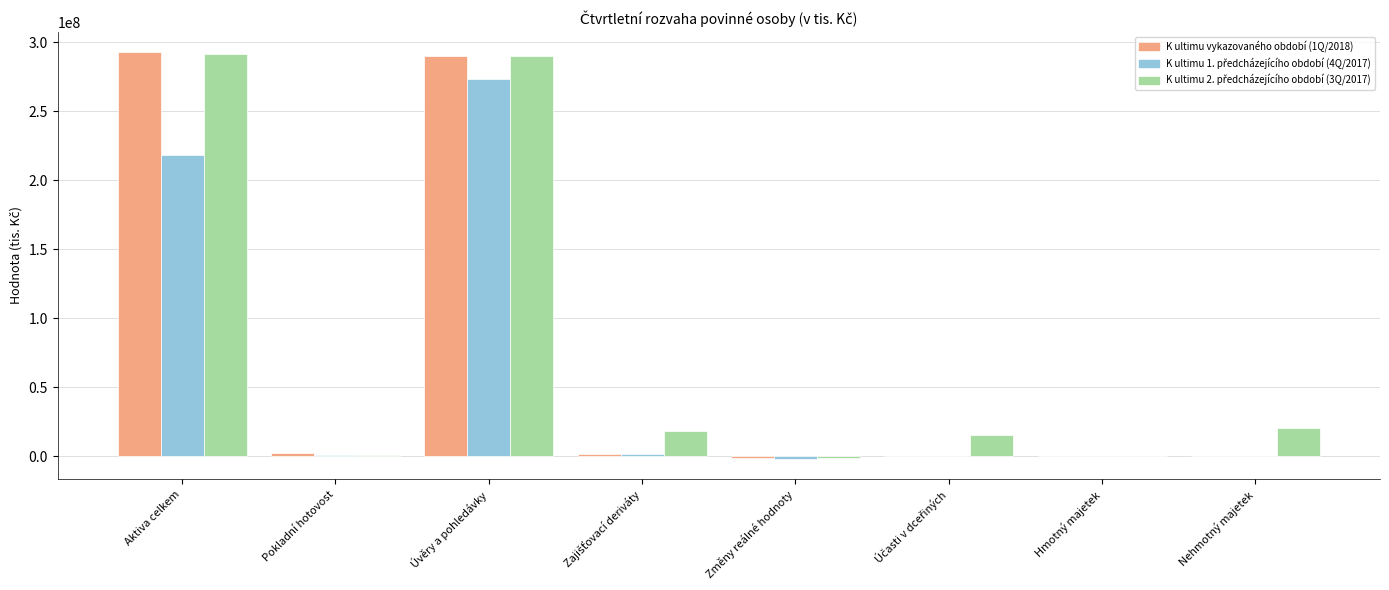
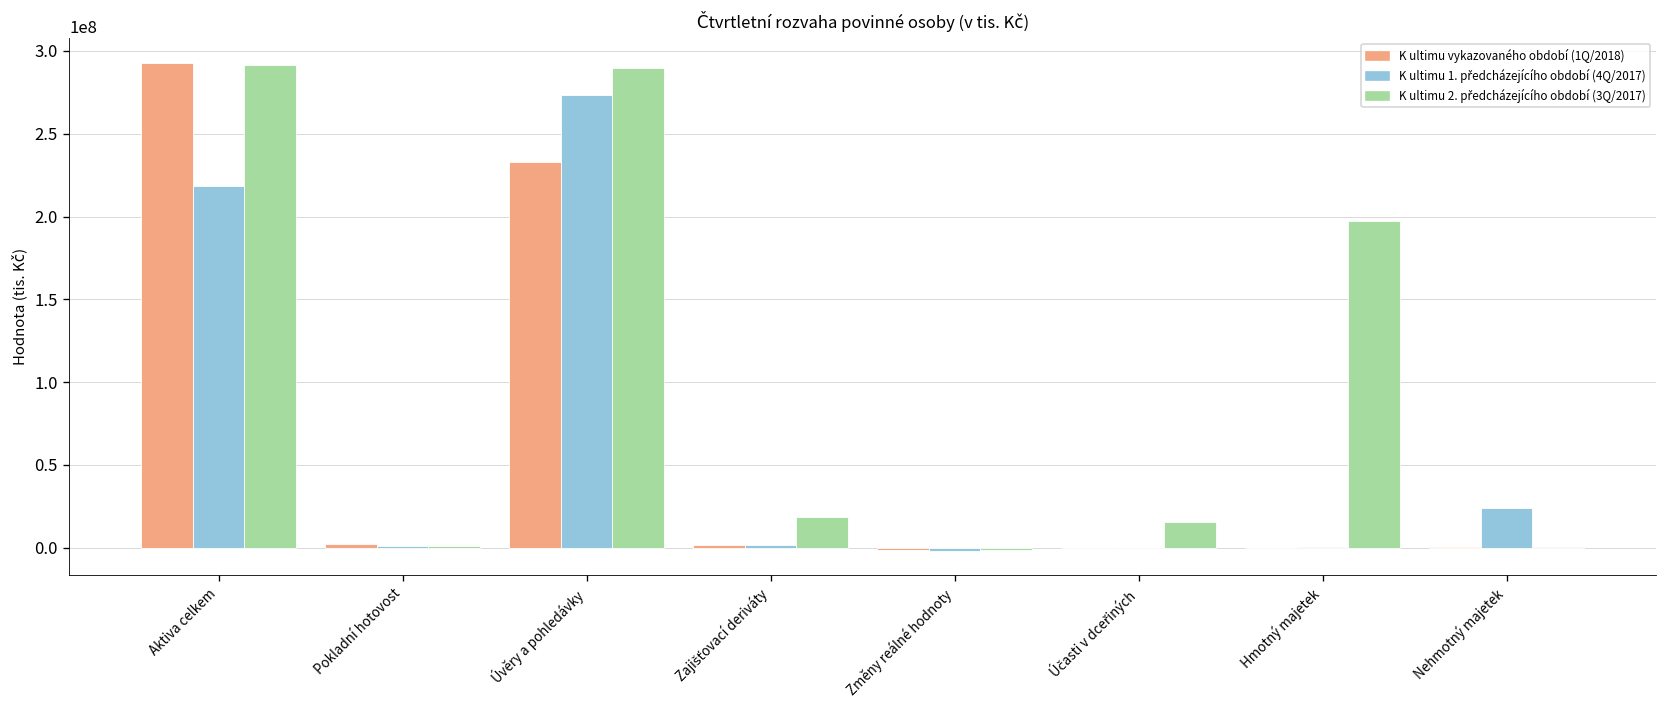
K ultimu vykazovaného období (1Q/2018), Úvěry a pohledávky: 290000000 -> 233000000
K ultimu 2. předcházejícího období (3Q/2017), Hmotný majetek: 0 -> 197000000
K ultimu 1. předcházejícího období (4Q/2017), Nehmotný majetek: 0 -> 24000000
K ultimu 2. předcházejícího období (3Q/2017), Nehmotný majetek: 20000000 -> 0
